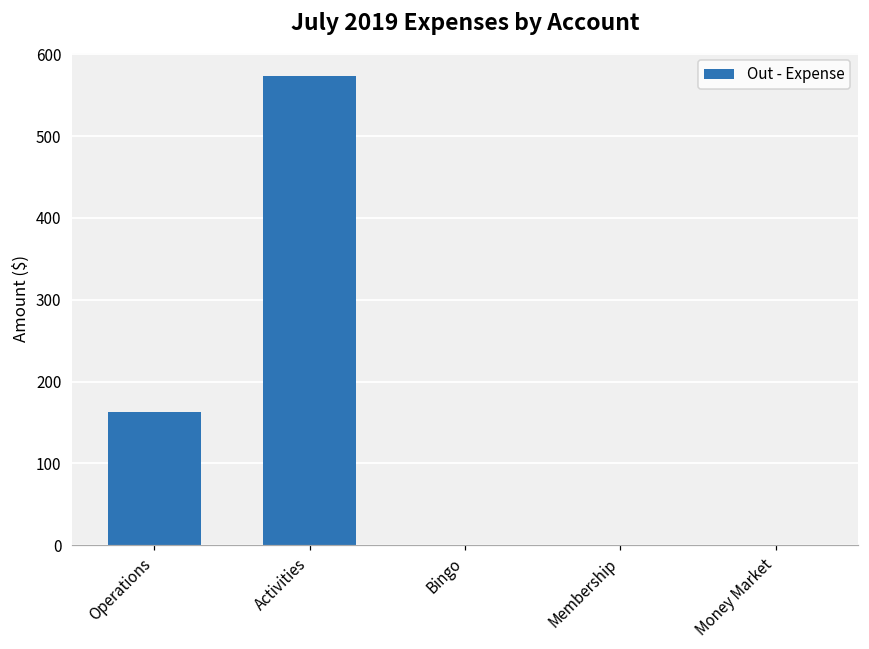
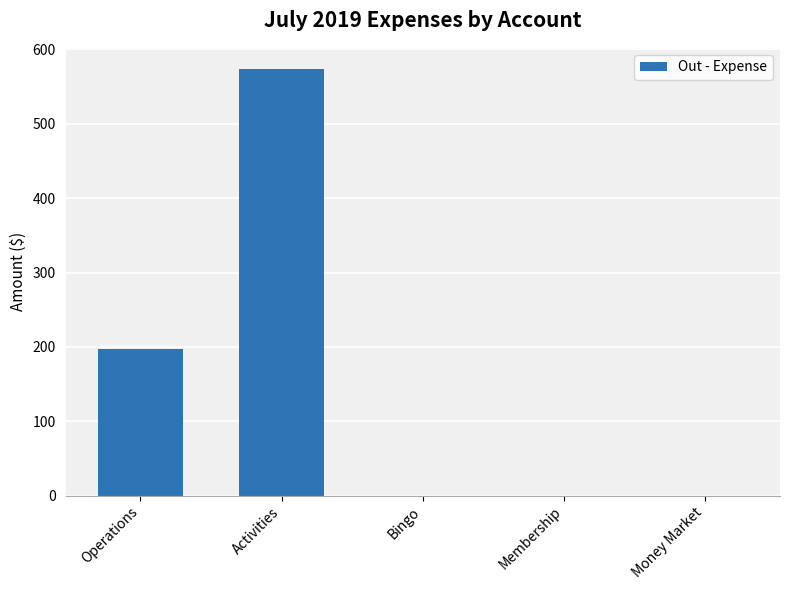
Operations: 160 -> 200
